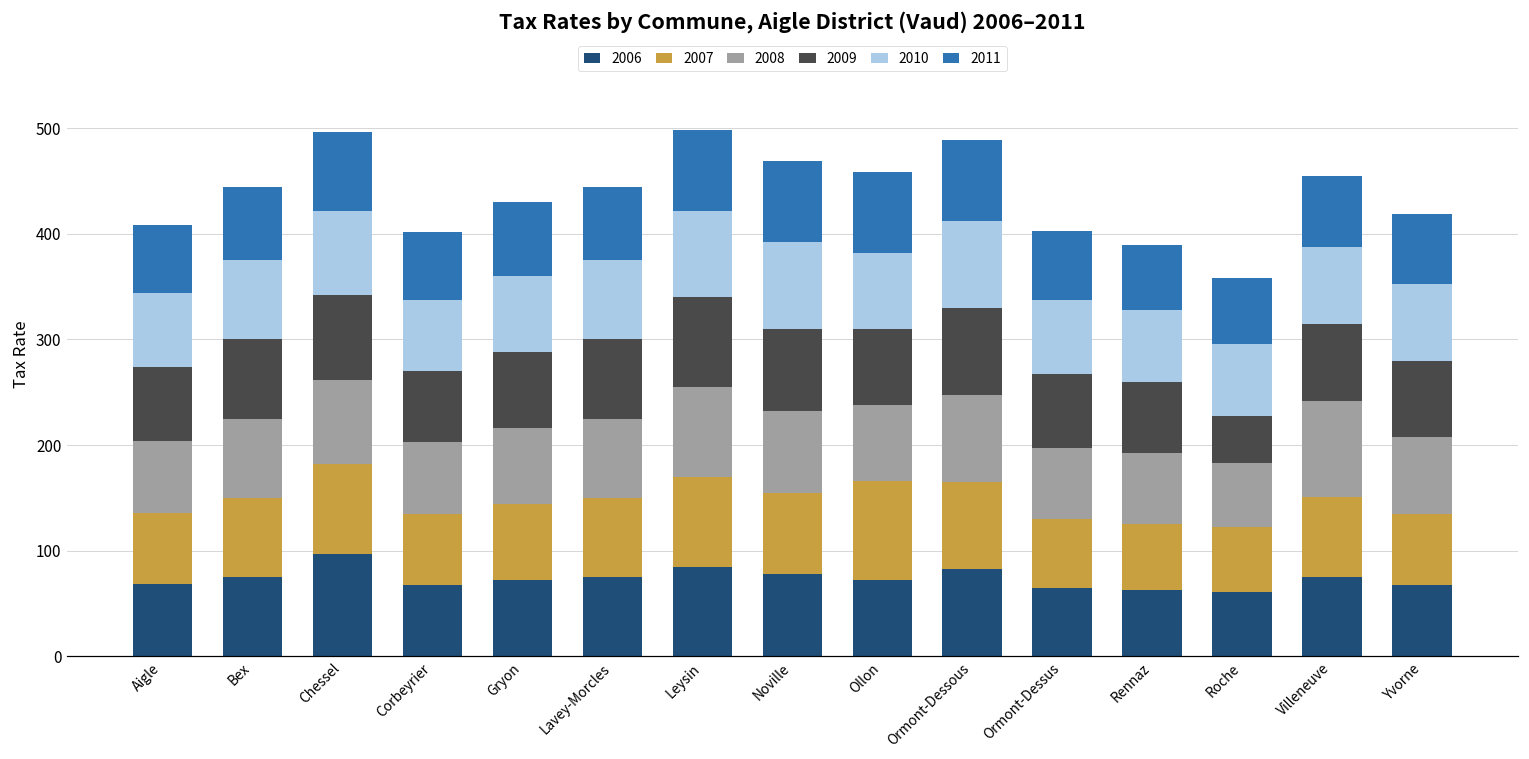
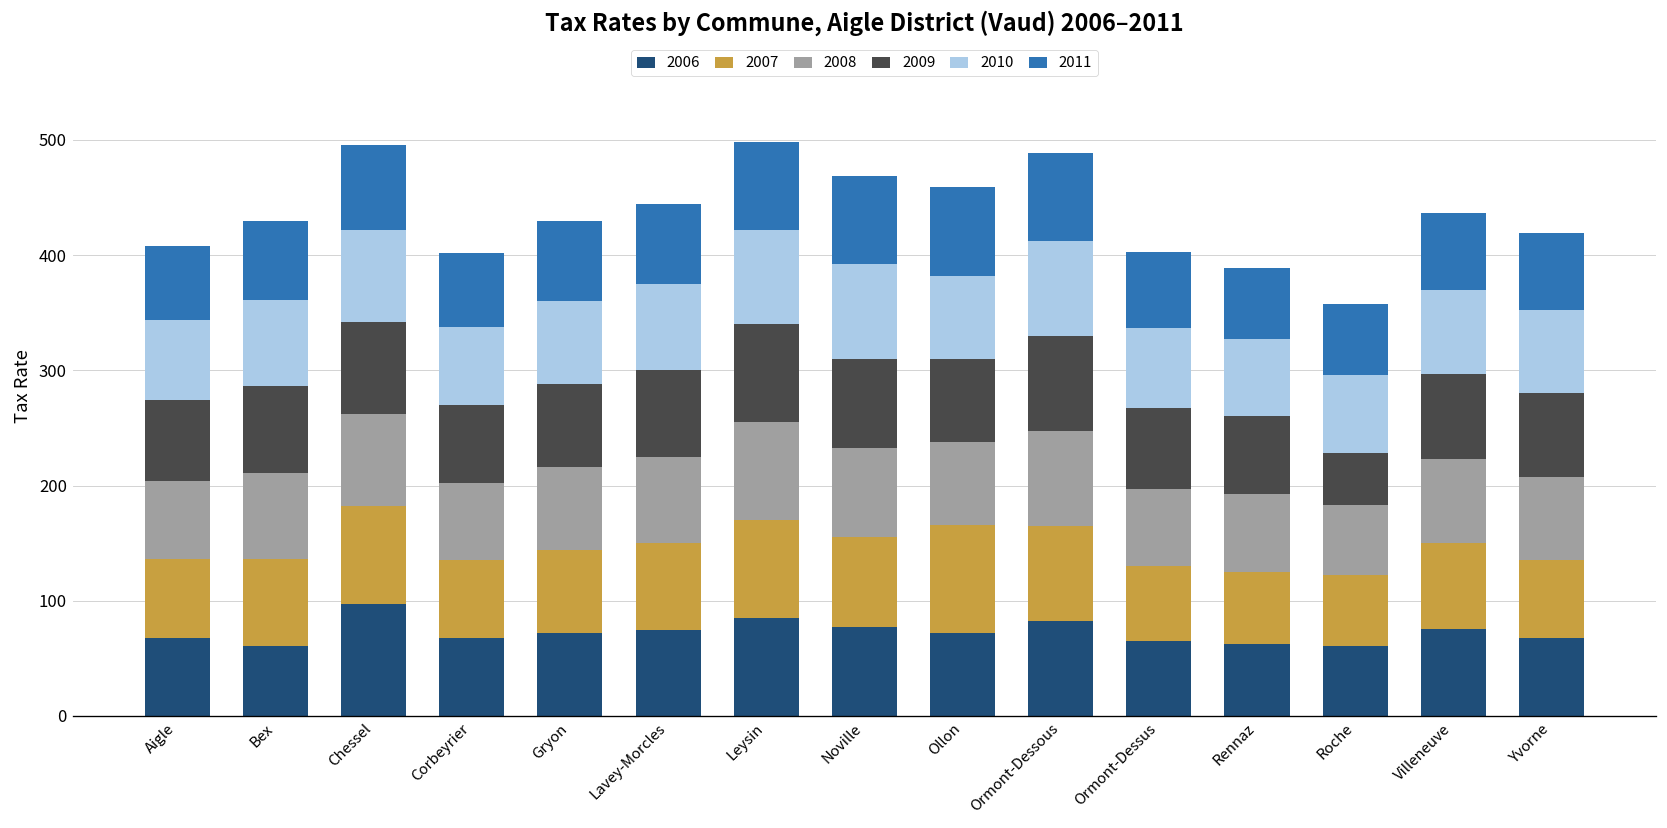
2006, Bex: 80 -> 60
2008, Villeneuve: 90 -> 70
